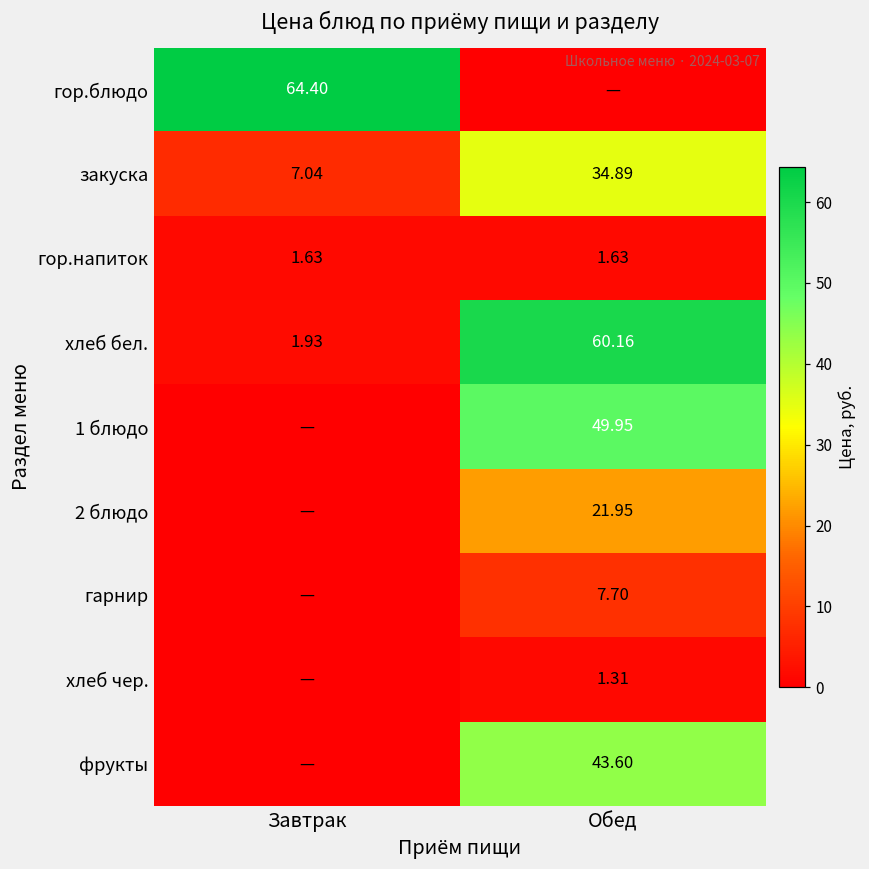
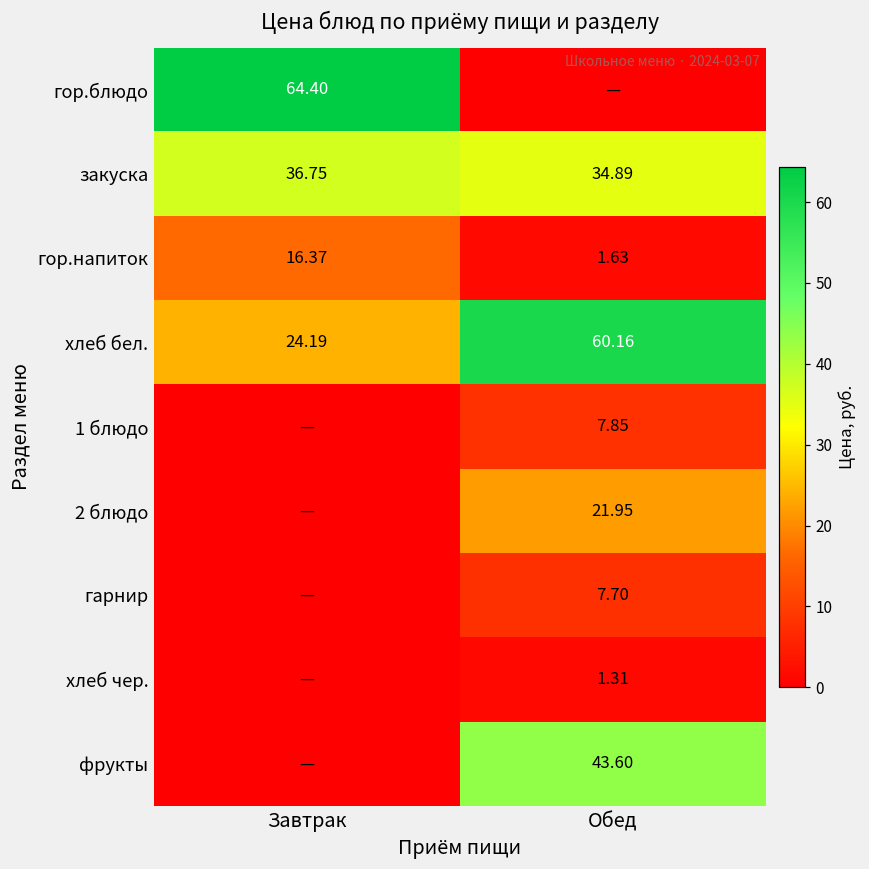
закуска, Завтрак: 7.04 -> 36.75
гор.напиток, Завтрак: 1.63 -> 16.37
хлеб бел., Завтрак: 1.93 -> 24.19
1 блюдо, Обед: 49.95 -> 7.85
